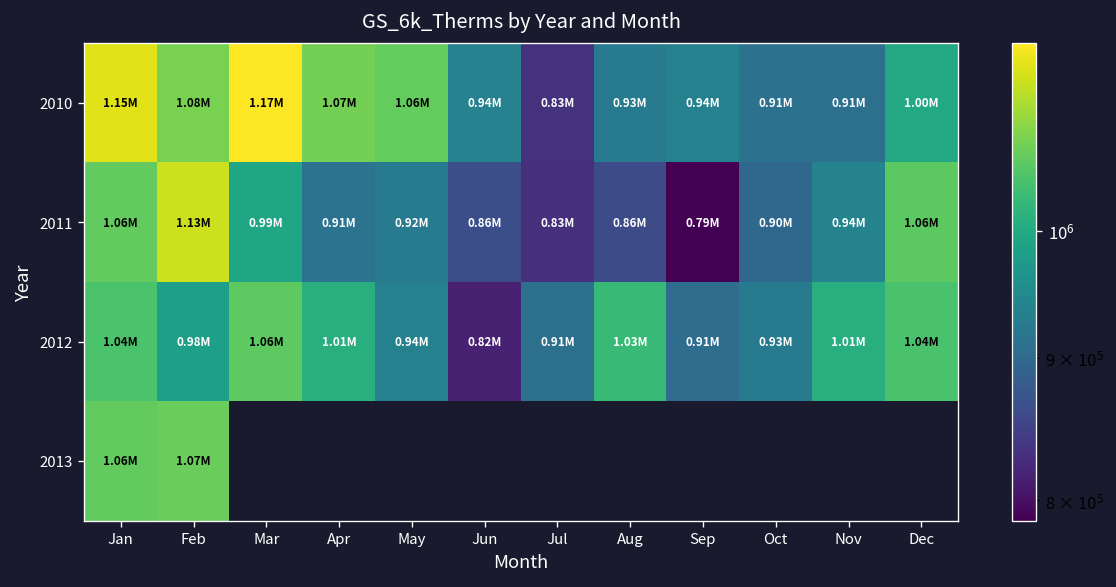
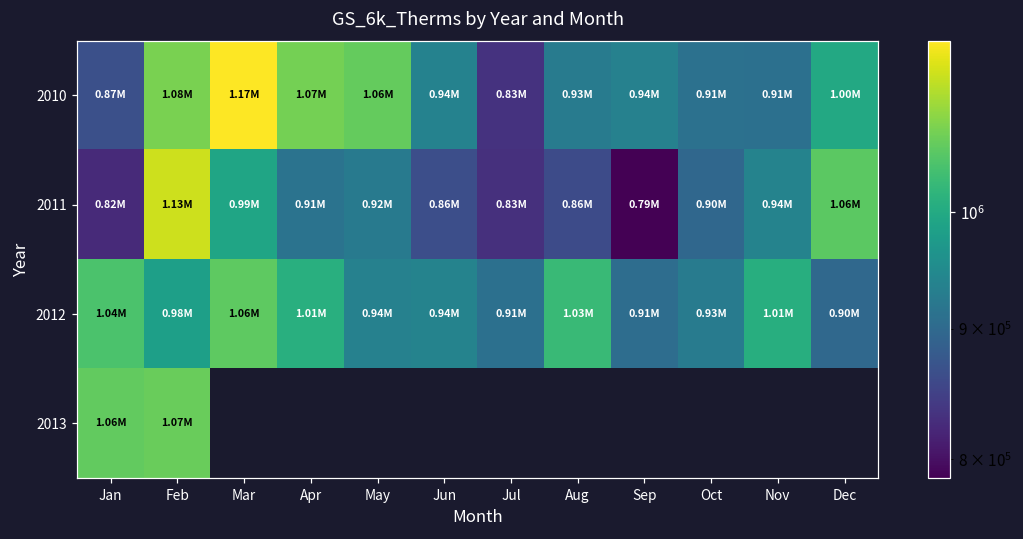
2010, Jan: 1.15M -> 0.87M
2011, Jan: 1.06M -> 0.82M
2012, Jun: 0.82M -> 0.94M
2012, Dec: 1.04M -> 0.90M
